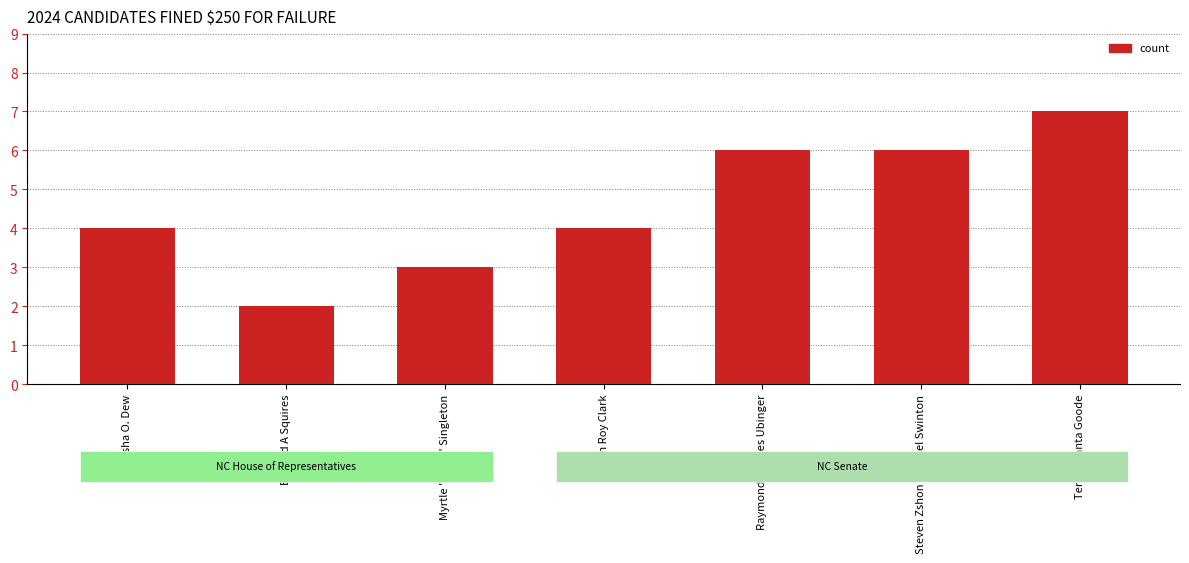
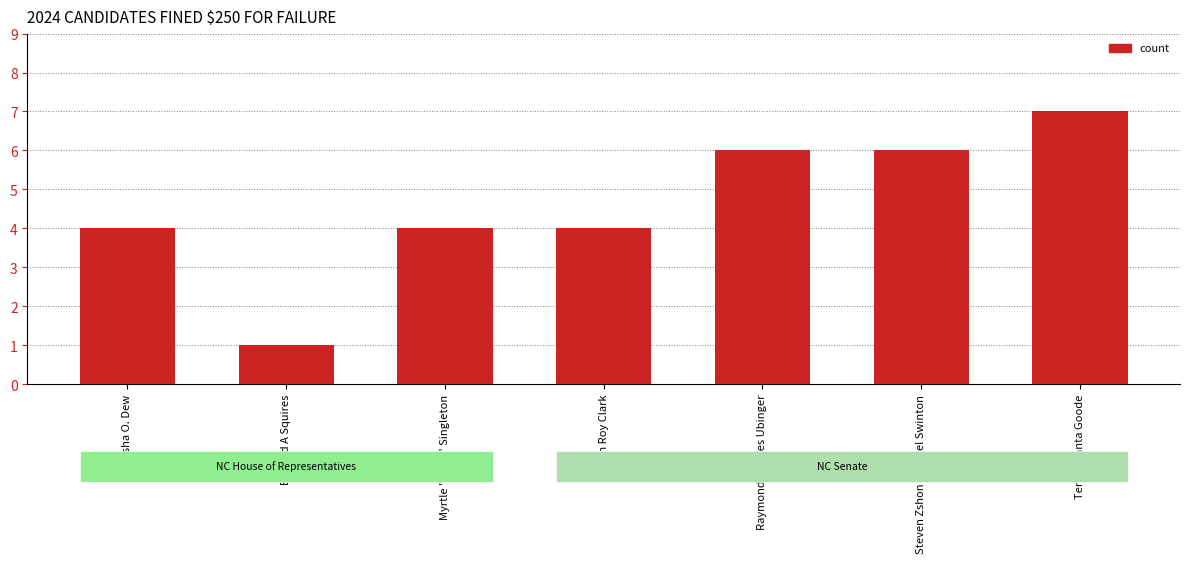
Edward A Squires: 2 -> 1
Myrtle "Gena" Singleton: 3 -> 4
